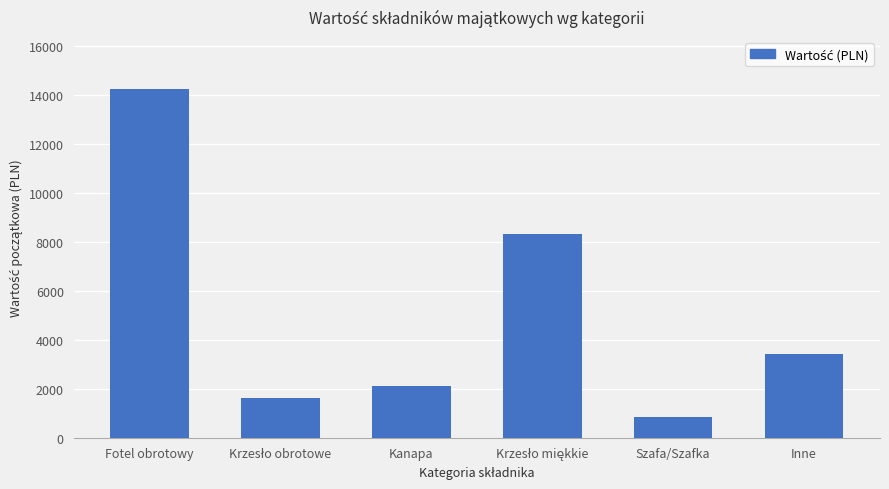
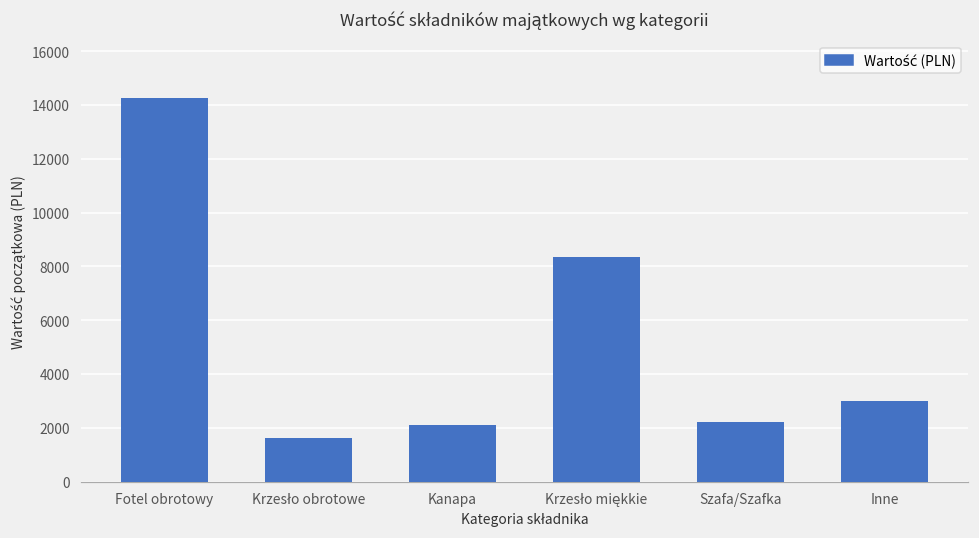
Szafa/Szafka: 800 -> 2200
Inne: 3400 -> 3000
